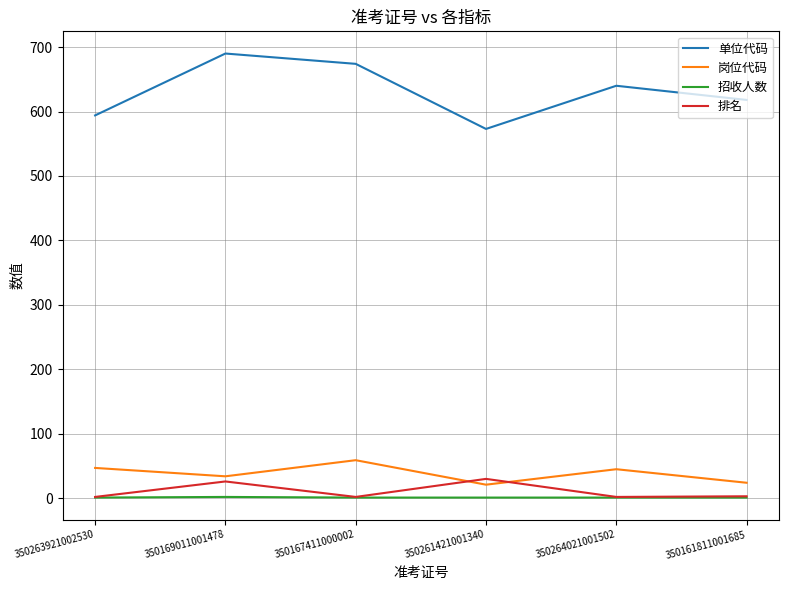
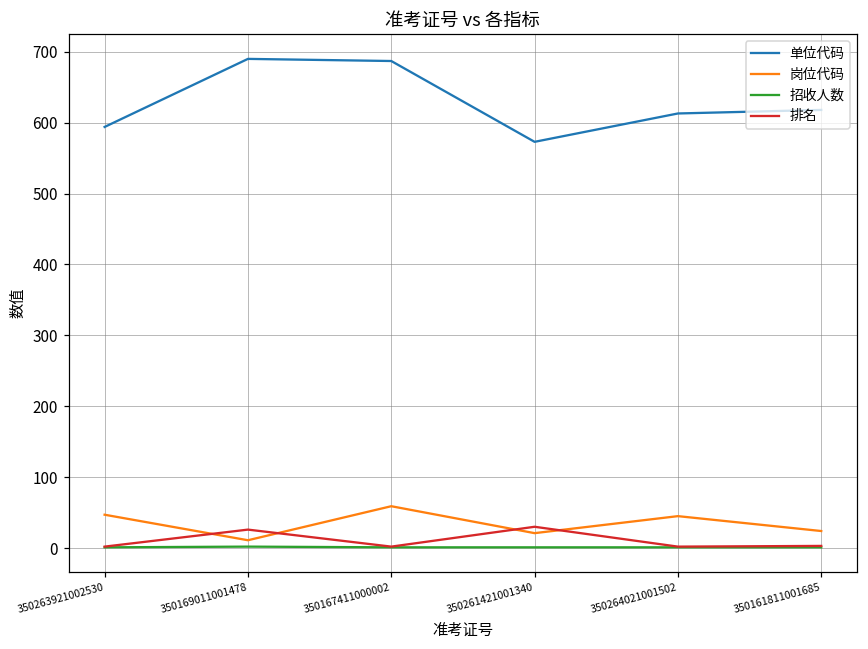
岗位代码, 350169011001478: 30 -> 10
单位代码, 350167411000002: 670 -> 690
单位代码, 350264021001502: 640 -> 610
